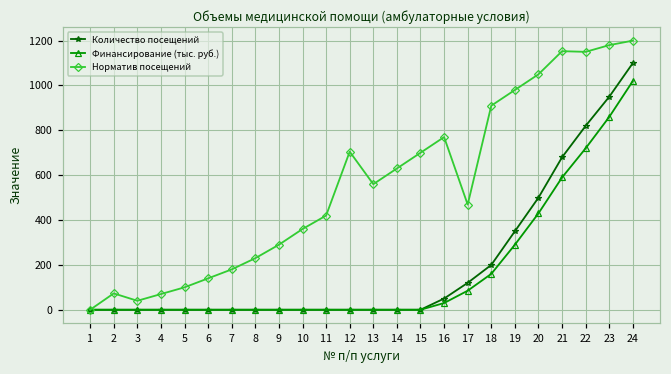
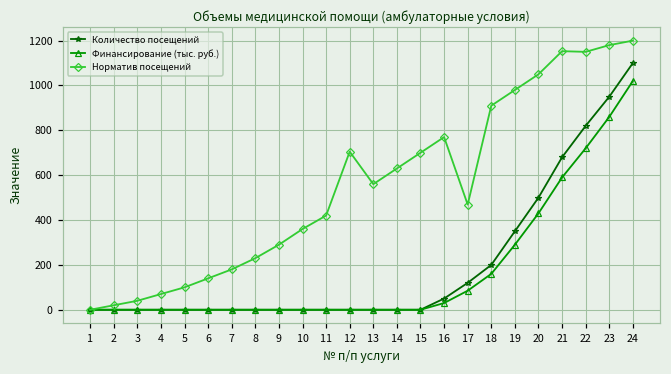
Норматив посещений, 2: 70 -> 20
